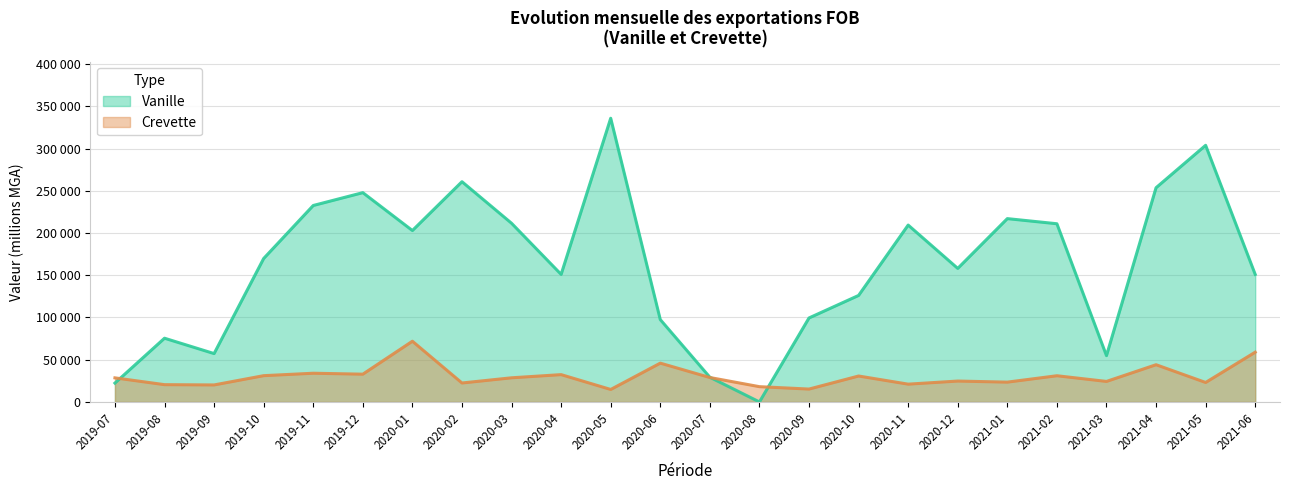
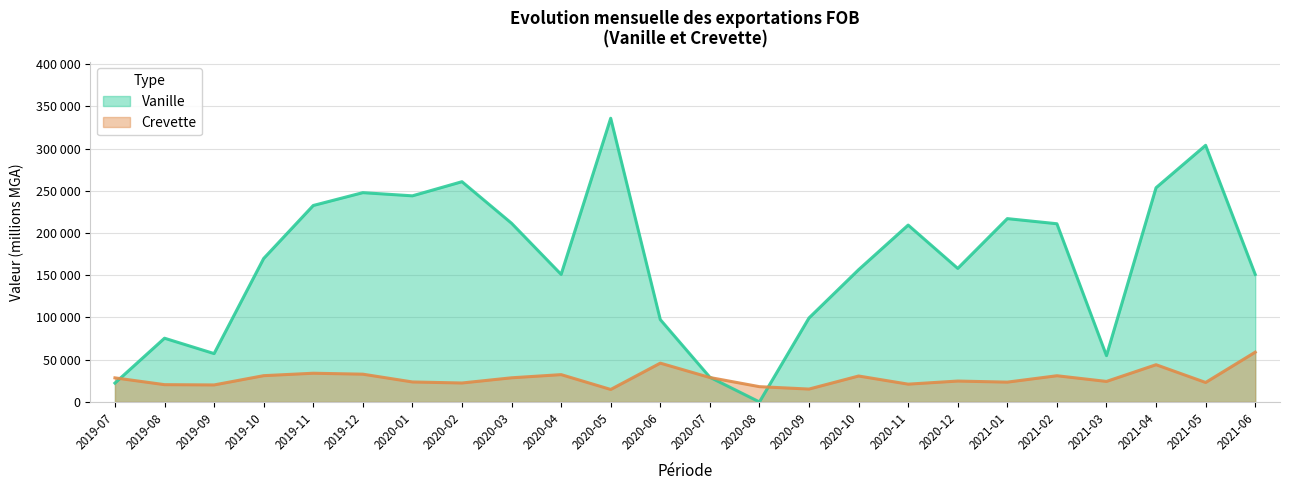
Vanille, 2020-01: 200000 -> 240000
Crevette, 2020-01: 70000 -> 20000
Vanille, 2020-10: 130000 -> 160000
